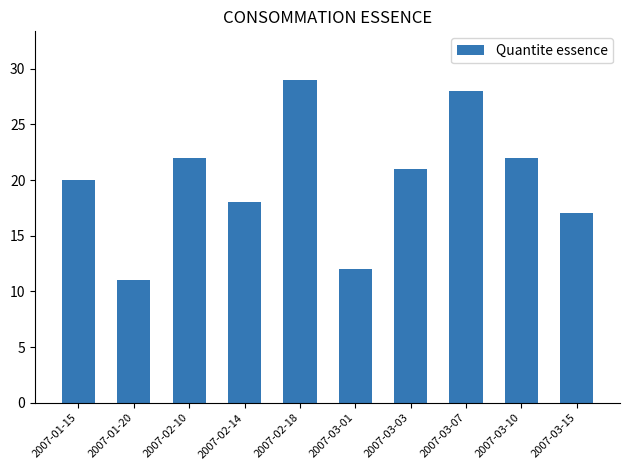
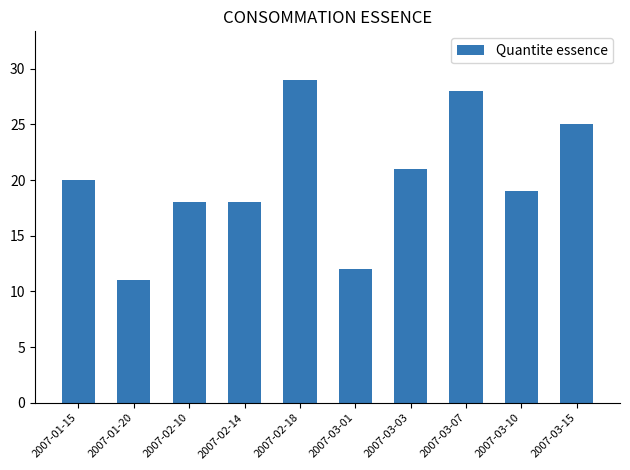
2007-02-10: 22 -> 18
2007-03-10: 22 -> 19
2007-03-15: 17 -> 25
